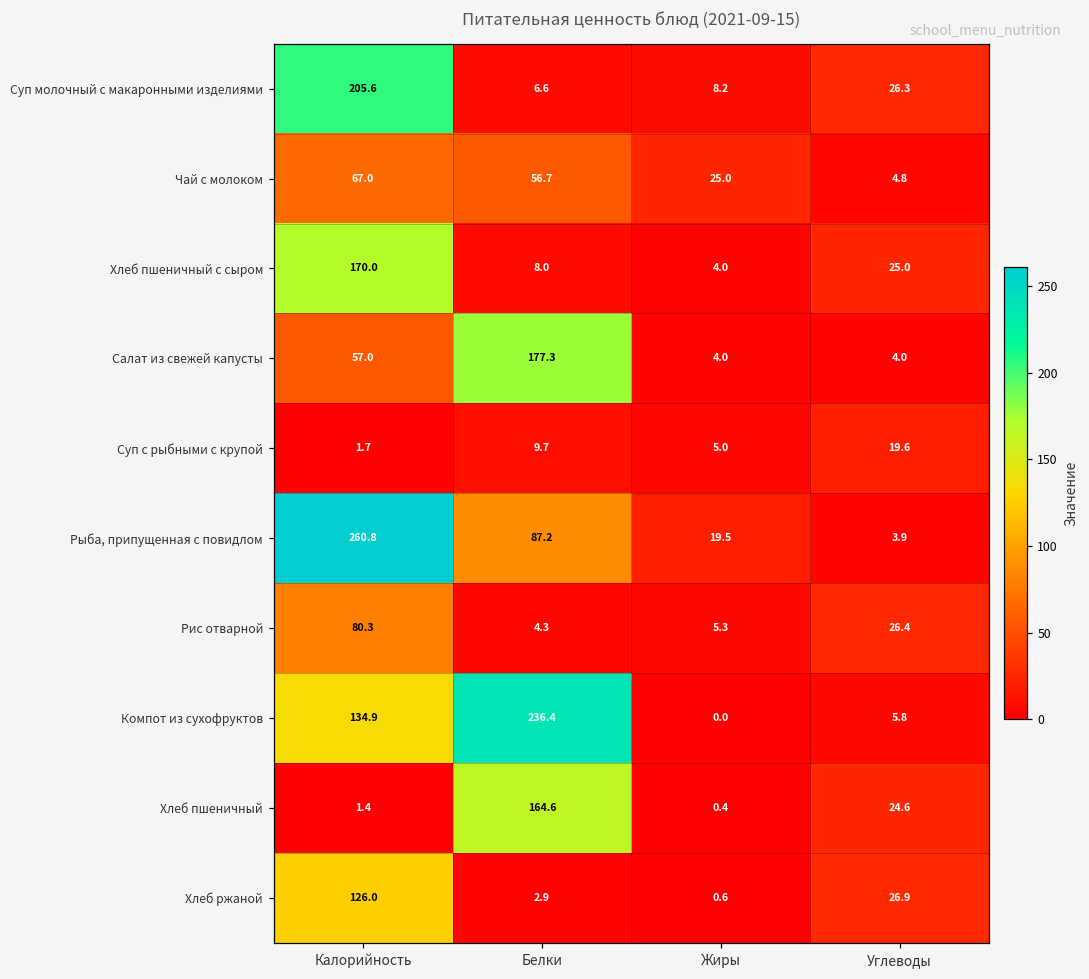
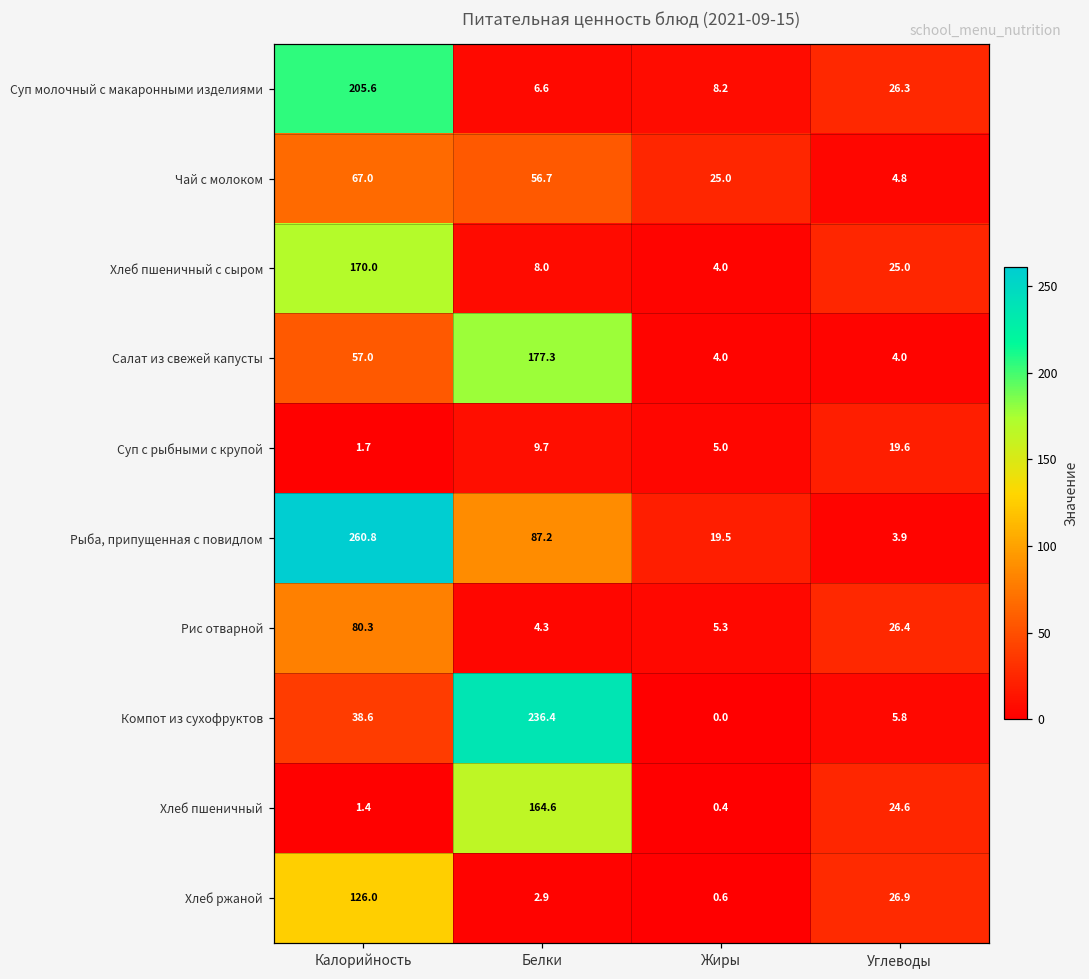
Компот из сухофруктов, Калорийность: 134.9 -> 38.6
